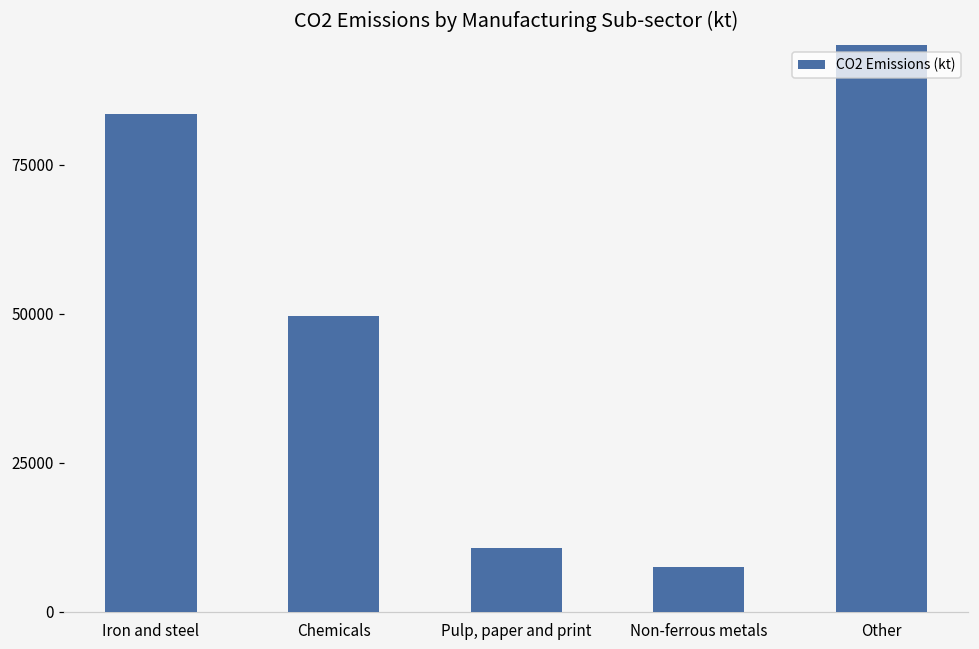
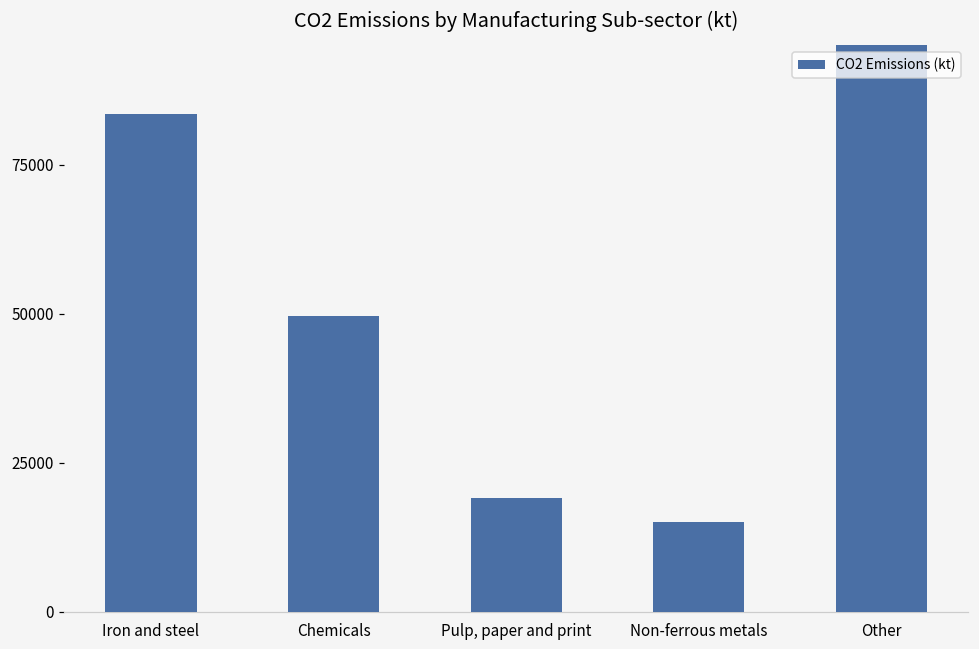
Pulp, paper and print: 11000 -> 19000
Non-ferrous metals: 8000 -> 15000
